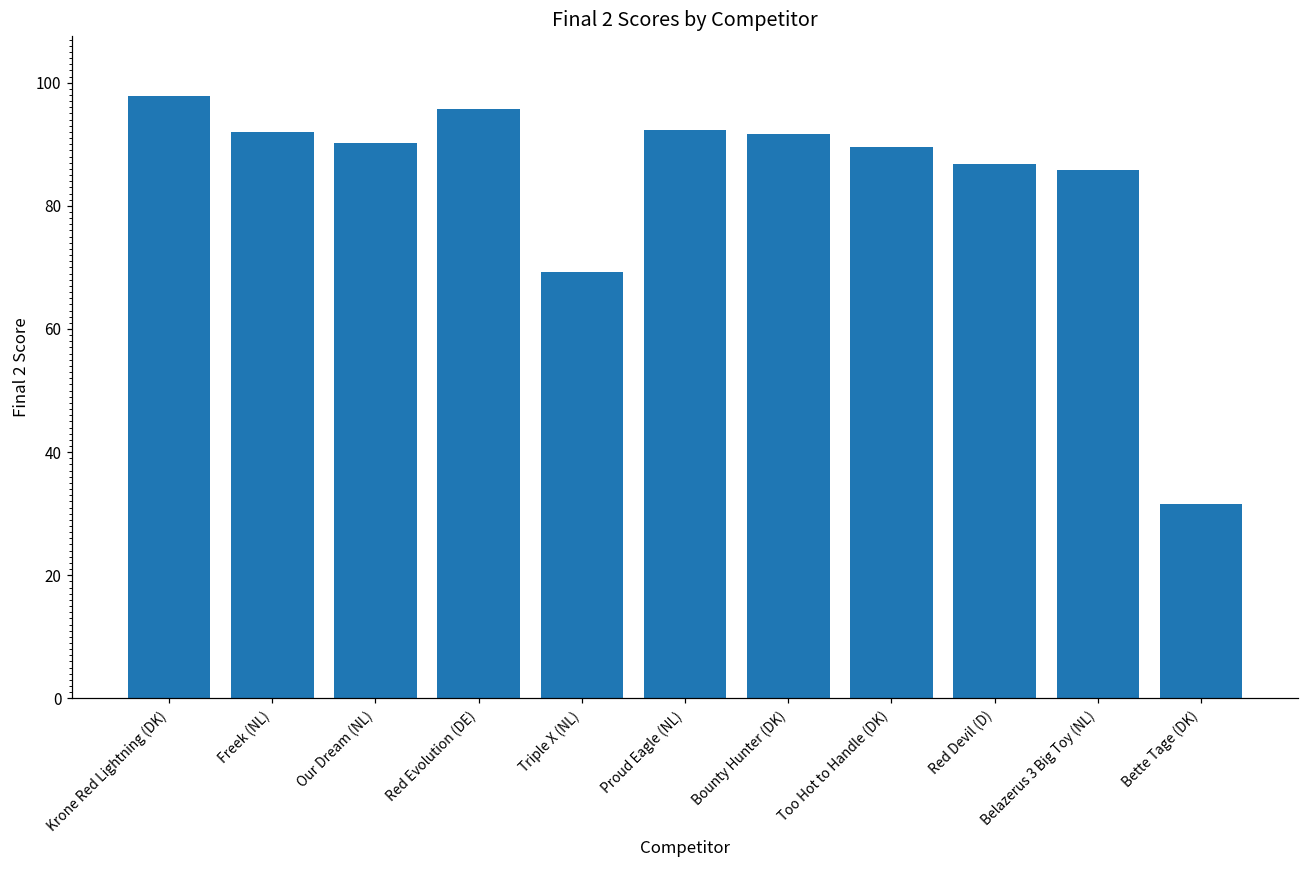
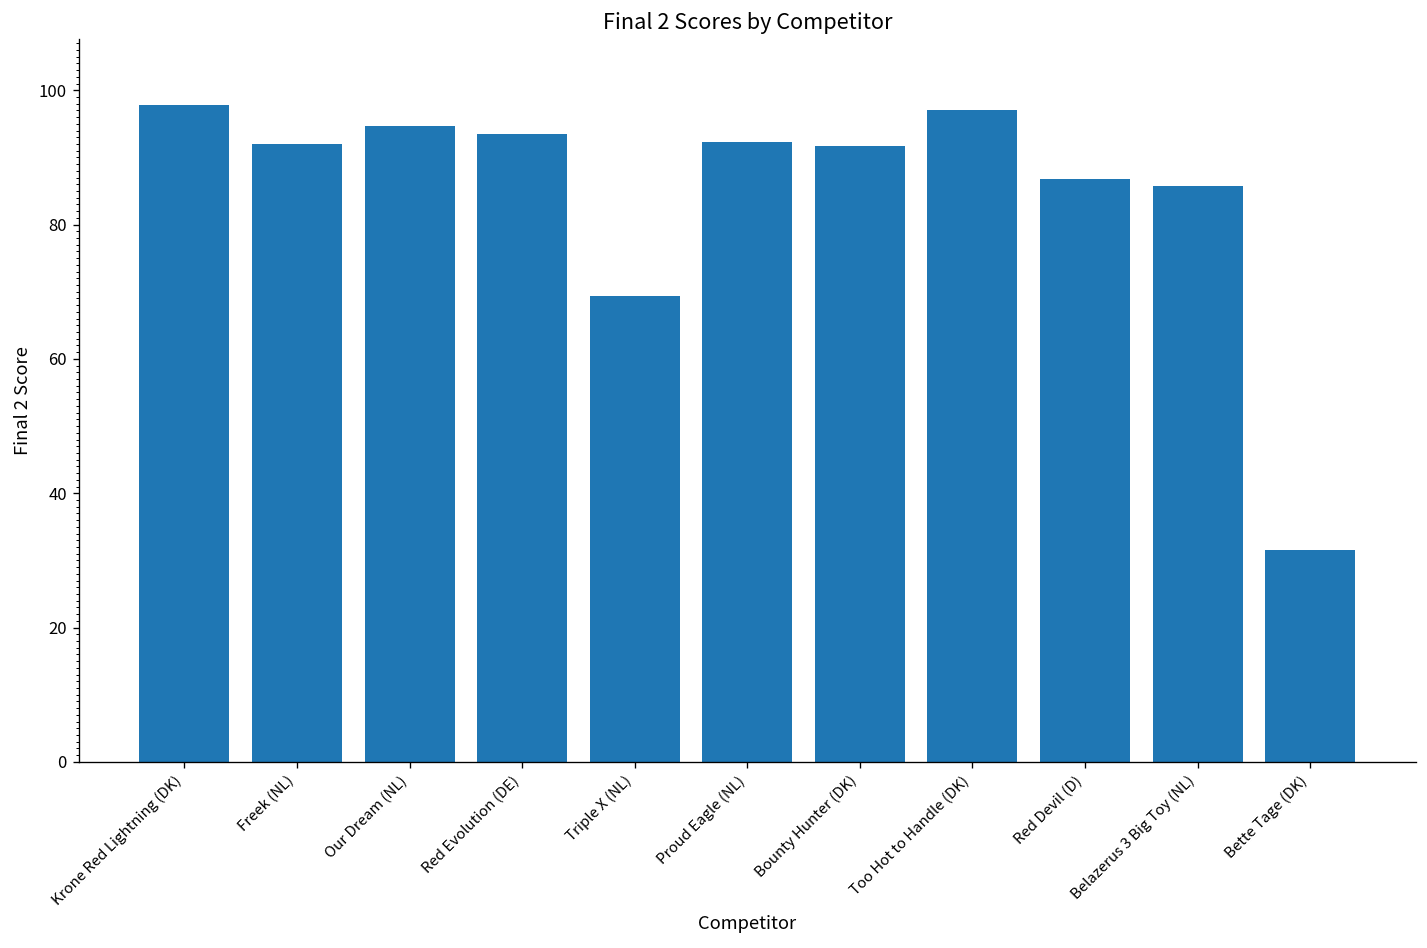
Our Dream (NL): 90 -> 95
Red Evolution (DE): 96 -> 93
Too Hot to Handle (DK): 90 -> 97
